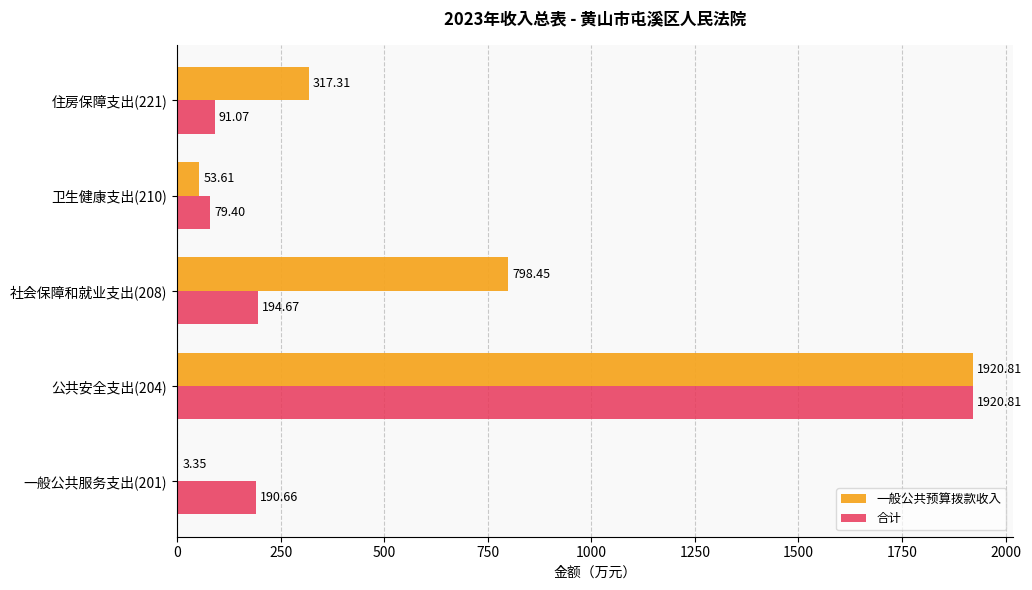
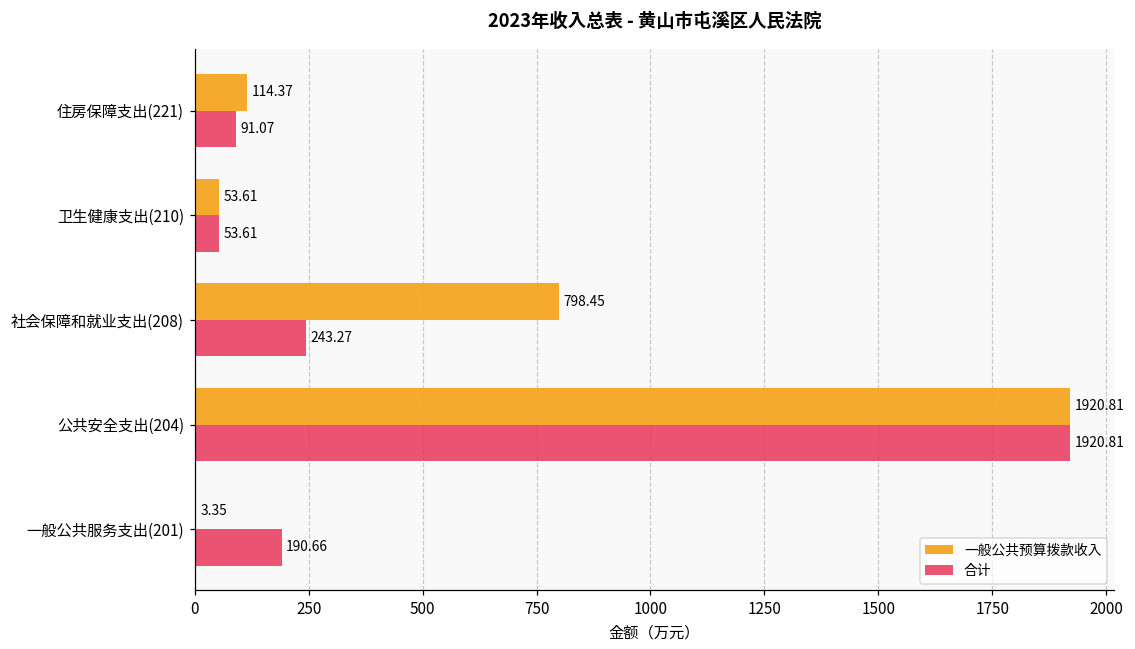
一般公共预算拨款收入, 住房保障支出(221): 317.31 -> 114.37
合计, 卫生健康支出(210): 79.40 -> 53.61
合计, 社会保障和就业支出(208): 194.67 -> 243.27
